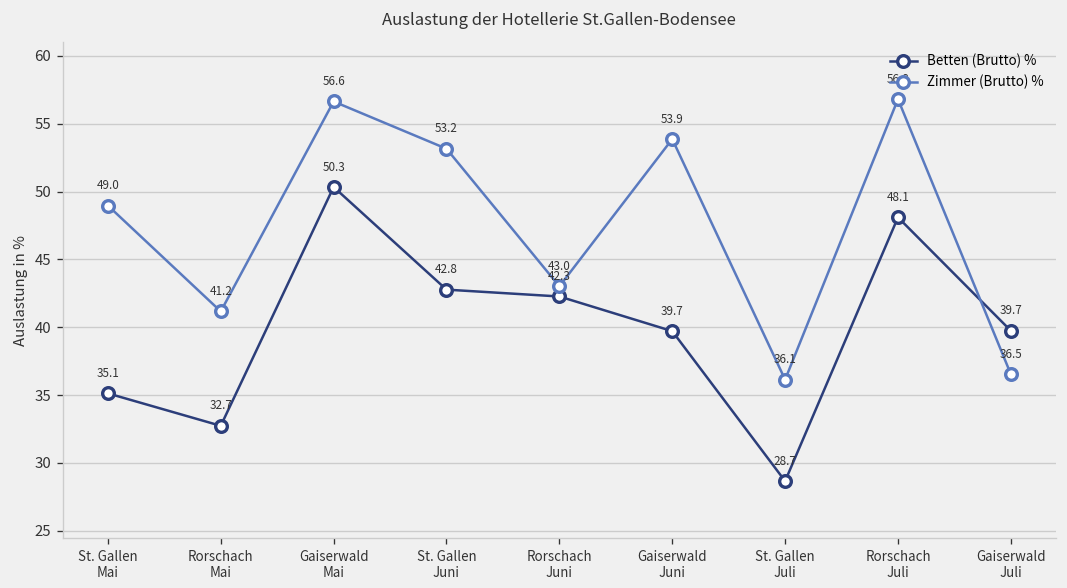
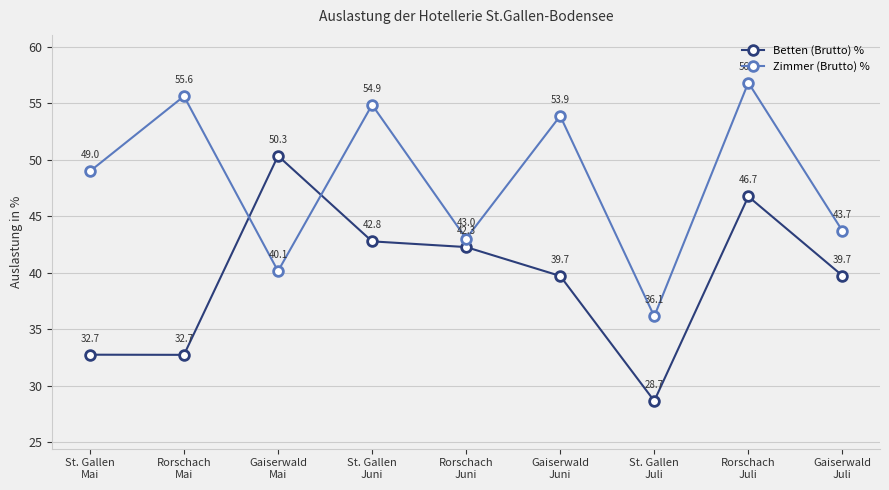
Betten (Brutto) %, St. Gallen Mai: 35.1 -> 32.7
Zimmer (Brutto) %, Rorschach Mai: 41.2 -> 55.6
Zimmer (Brutto) %, Gaiserwald Mai: 56.6 -> 40.1
Zimmer (Brutto) %, St. Gallen Juni: 53.2 -> 54.9
Betten (Brutto) %, Rorschach Juli: 48.1 -> 46.7
Zimmer (Brutto) %, Gaiserwald Juli: 36.5 -> 43.7
